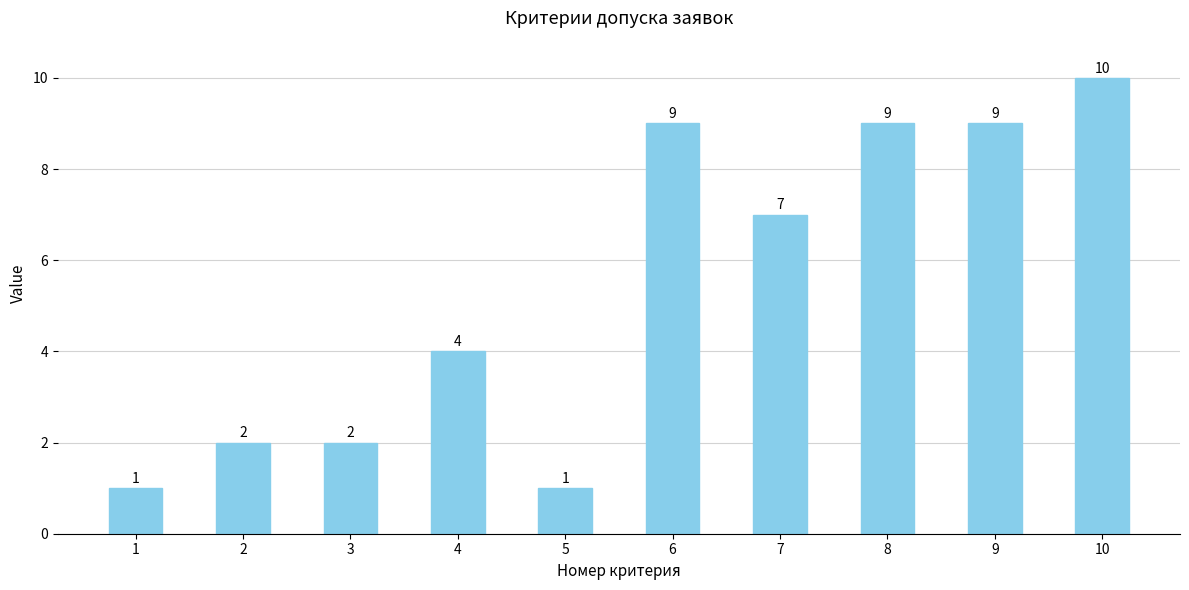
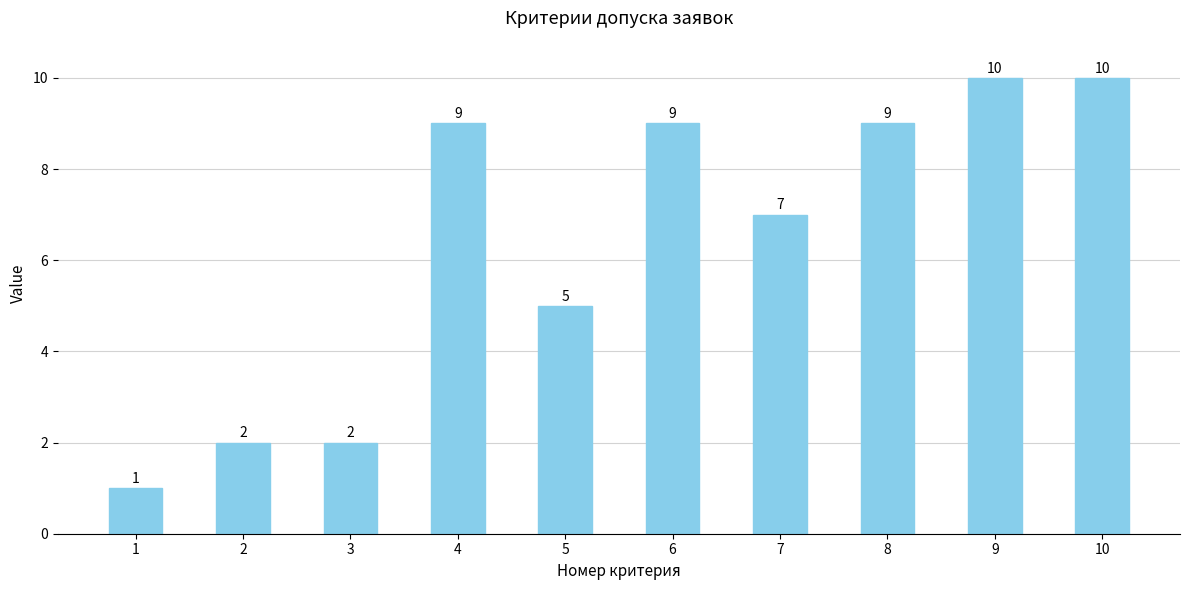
4: 4 -> 9
5: 1 -> 5
9: 9 -> 10
